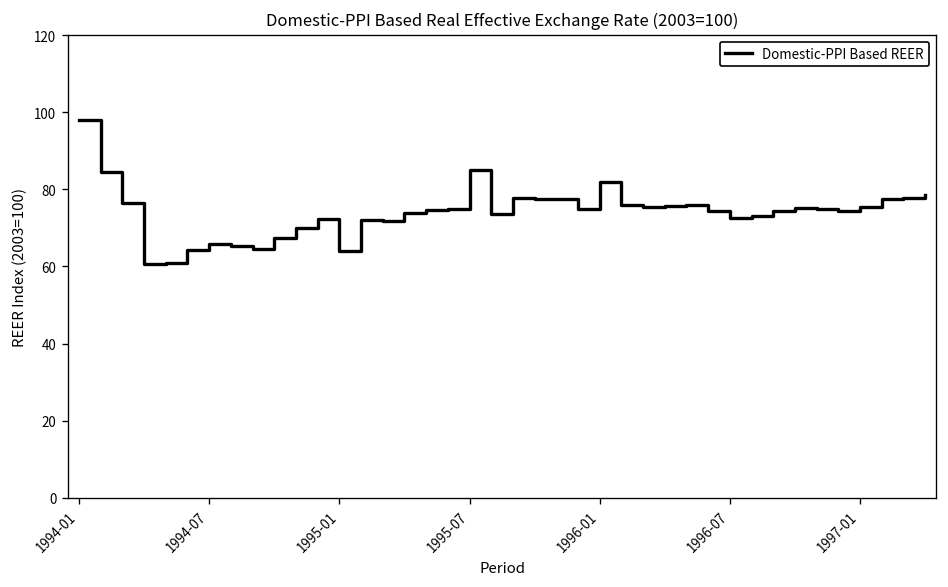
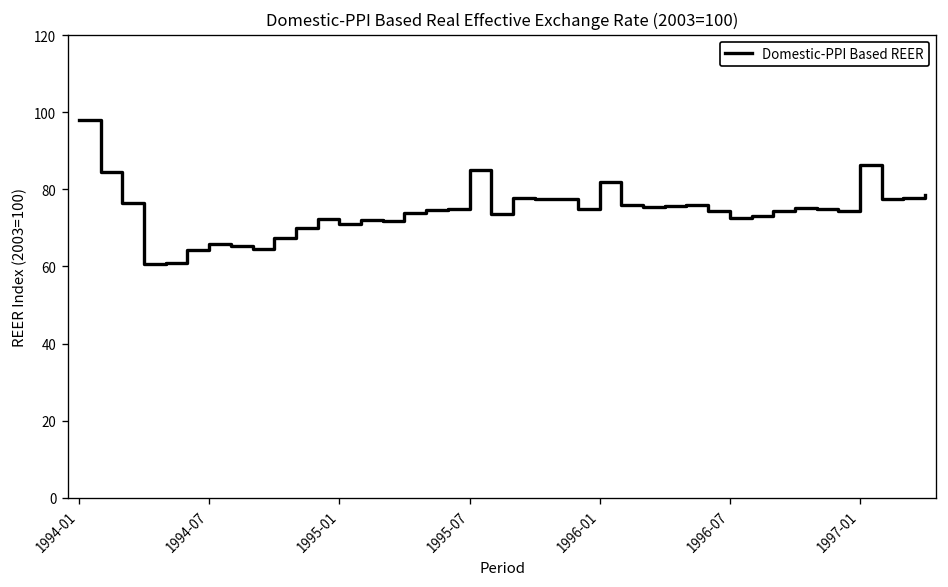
1995-01: 64 -> 71
1997-01: 76 -> 86
